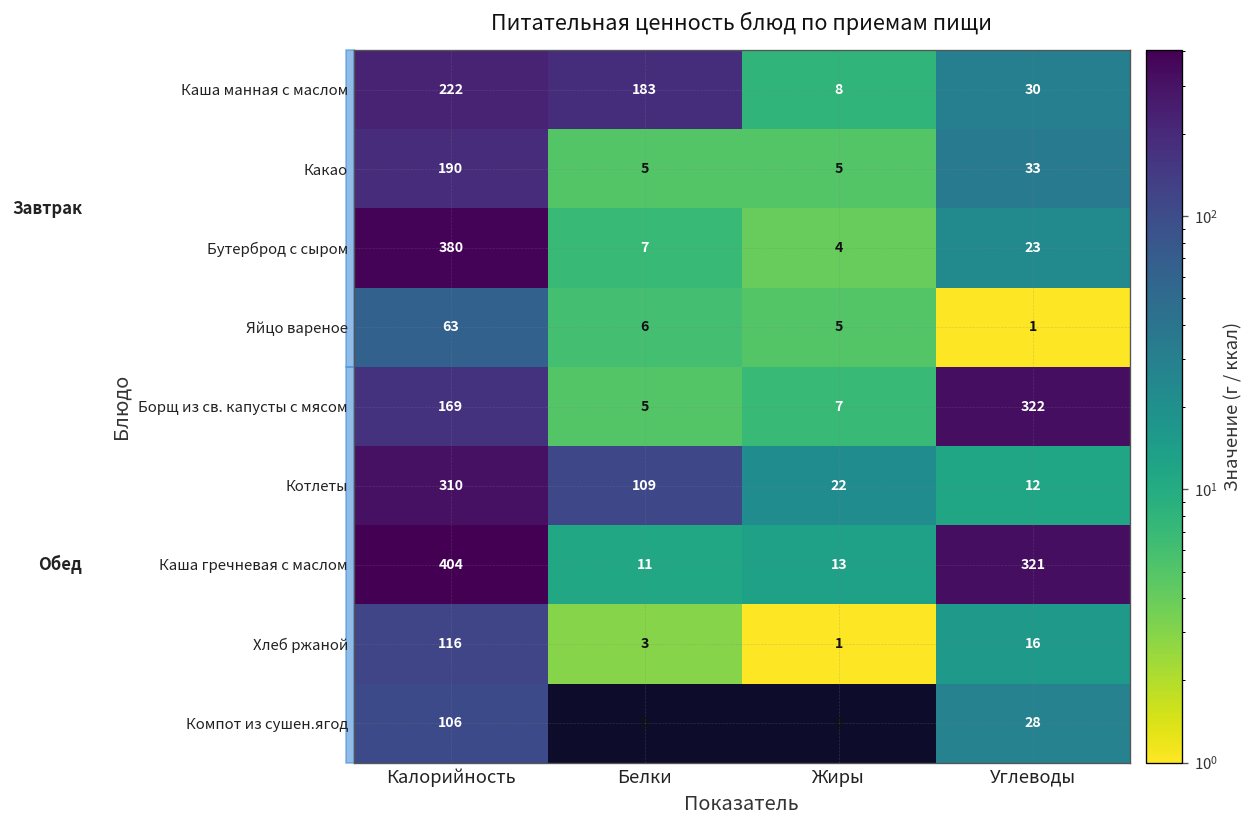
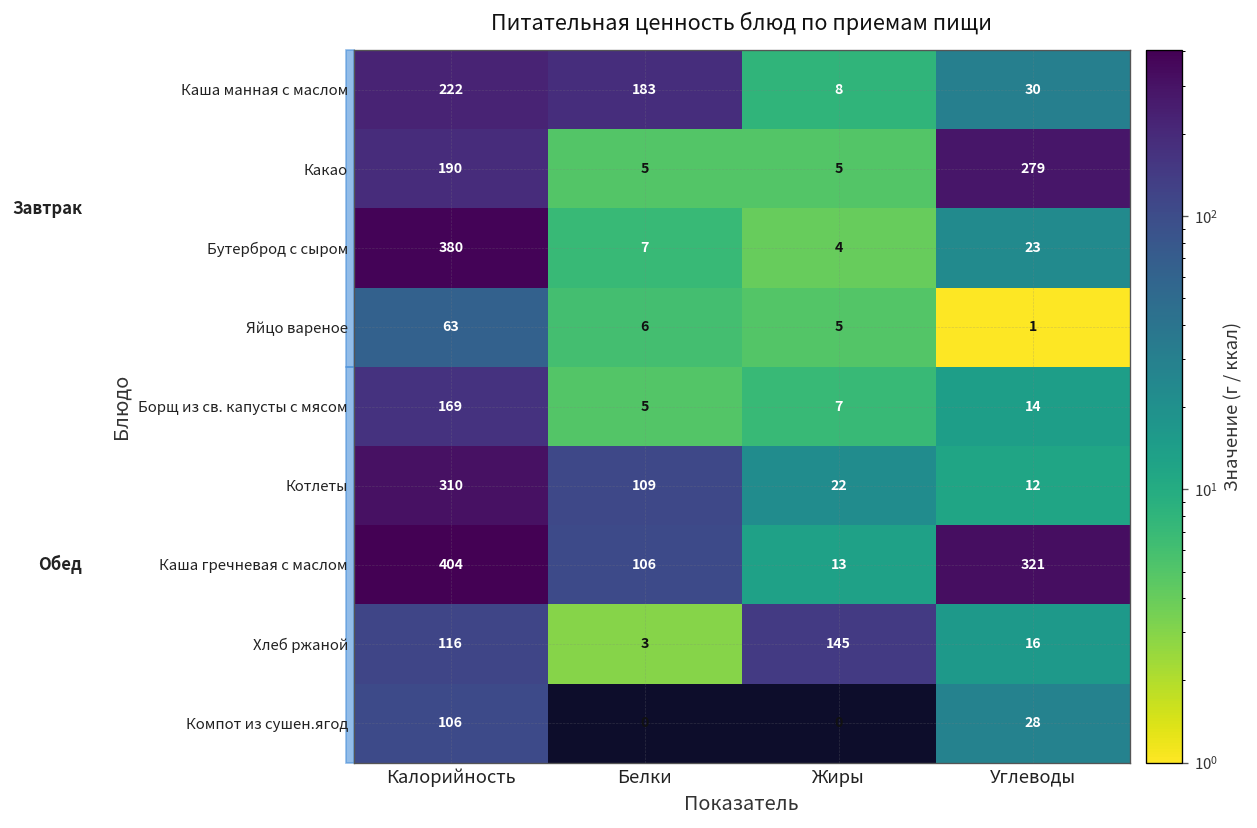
Какао, Углеводы: 33 -> 279
Борщ из св. капусты с мясом, Углеводы: 322 -> 14
Каша гречневая с маслом, Белки: 11 -> 106
Хлеб ржаной, Жиры: 1 -> 145
